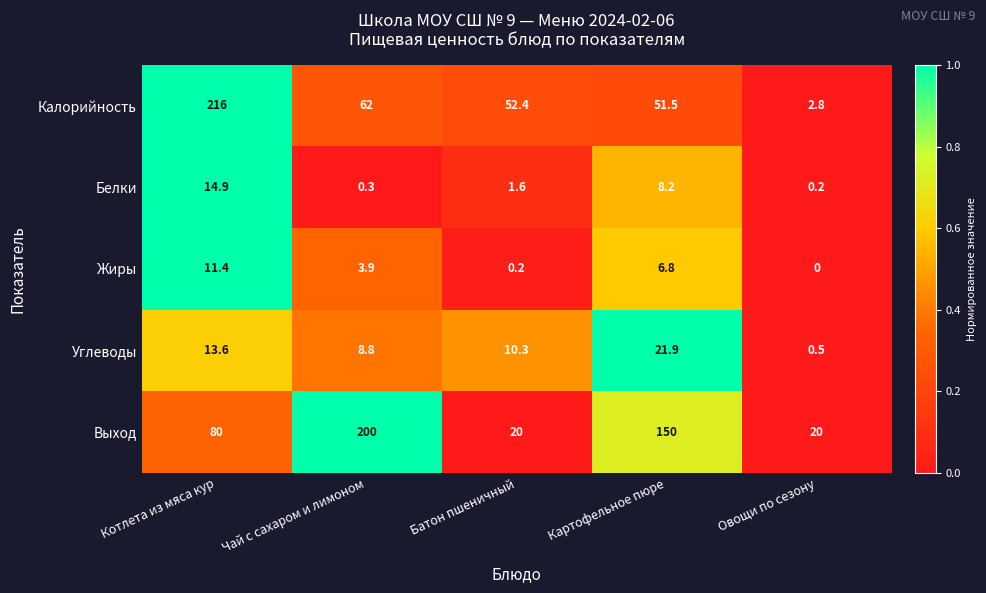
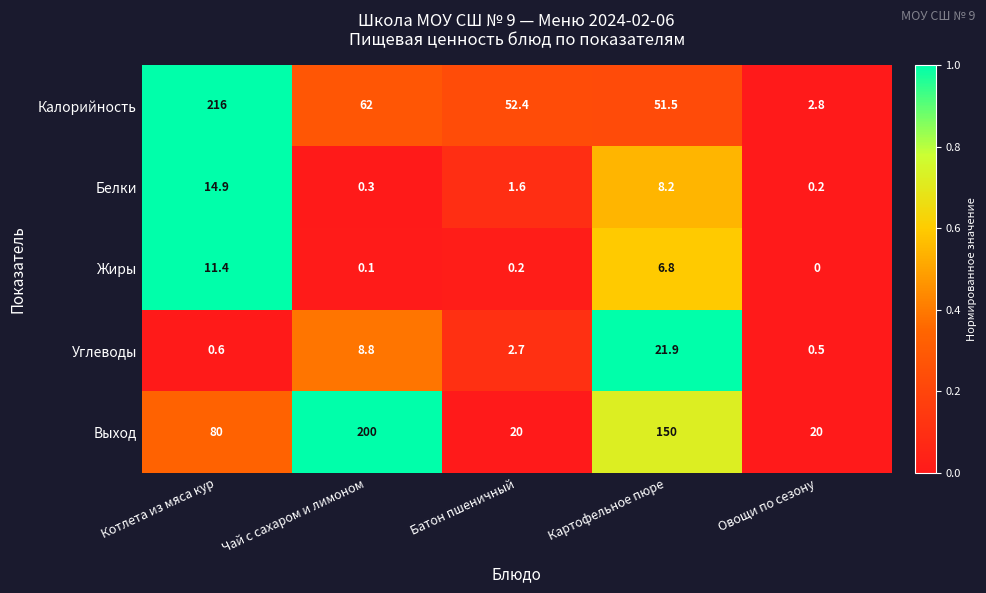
Жиры, Чай с сахаром и лимоном: 3.9 -> 0.1
Углеводы, Котлета из мяса кур: 13.6 -> 0.6
Углеводы, Батон пшеничный: 10.3 -> 2.7
